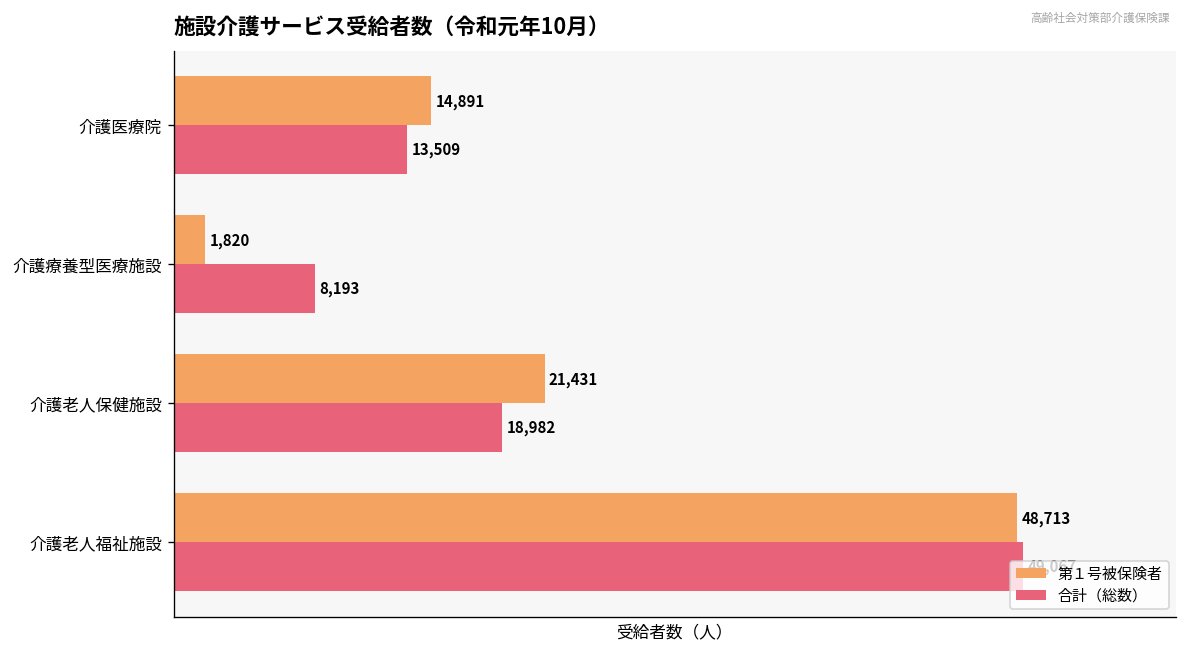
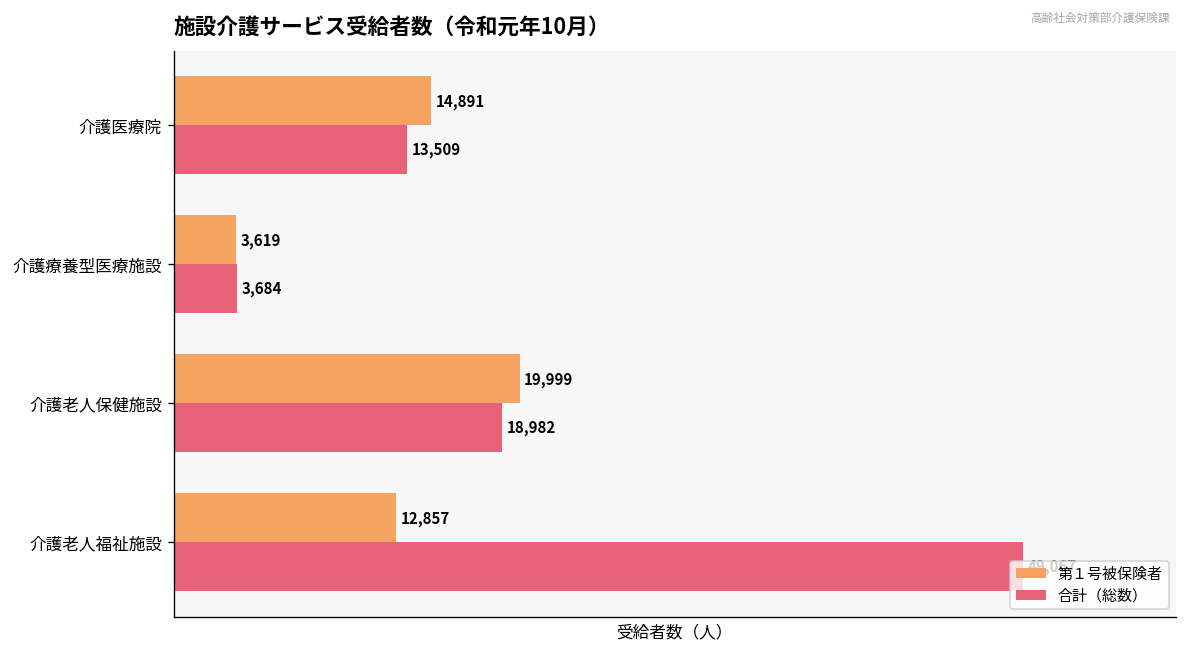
第１号被保険者, 介護療養型医療施設: 1,820 -> 3,619
合計（総数）, 介護療養型医療施設: 8,193 -> 3,684
第１号被保険者, 介護老人保健施設: 21,431 -> 19,999
第１号被保険者, 介護老人福祉施設: 48,713 -> 12,857
